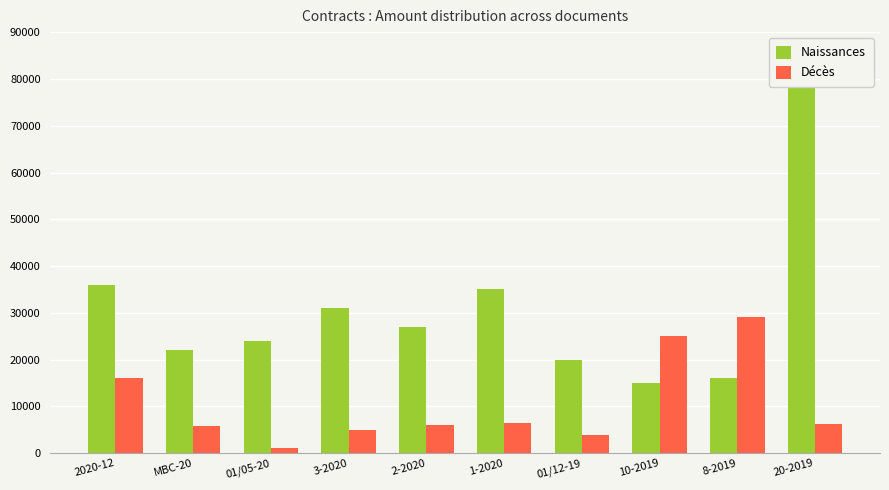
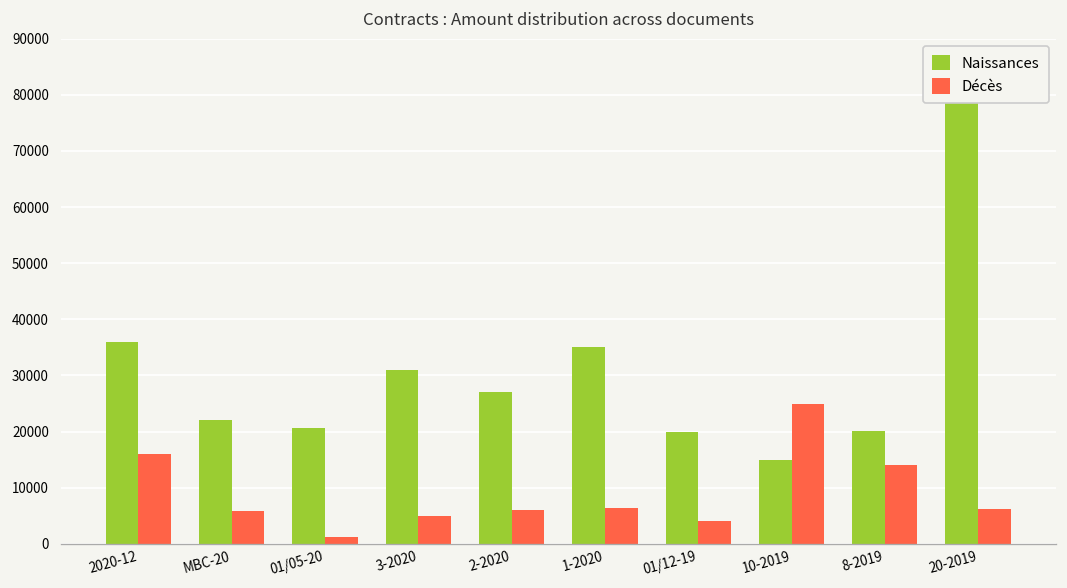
Naissances, 01/05-20: 24000 -> 21000
Naissances, 8-2019: 16000 -> 20000
Décès, 8-2019: 29000 -> 14000
